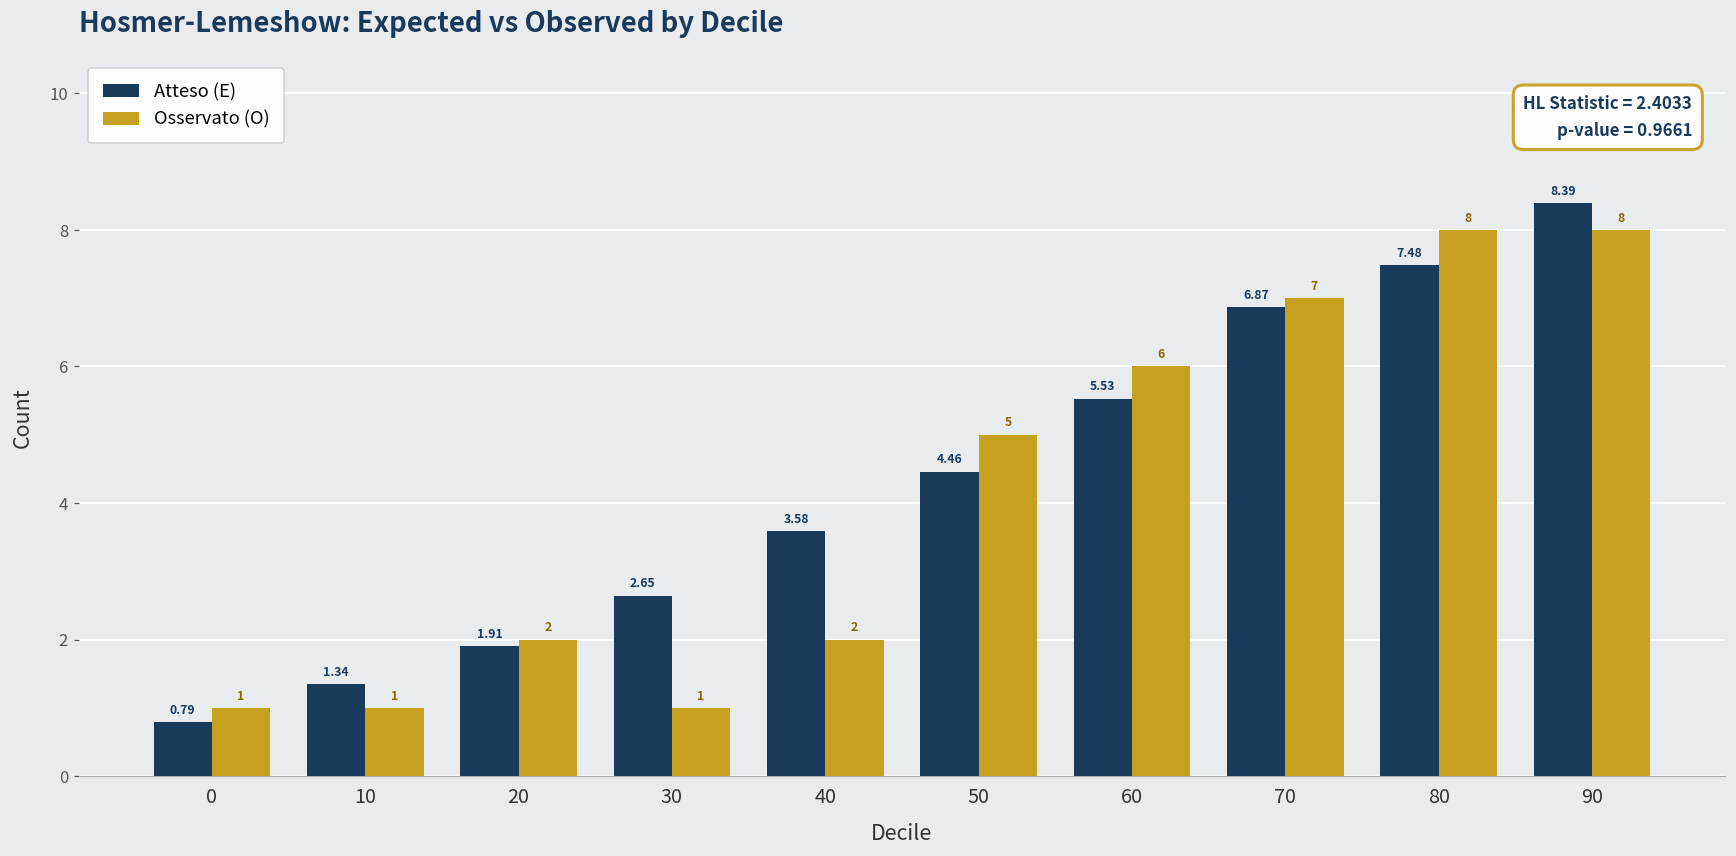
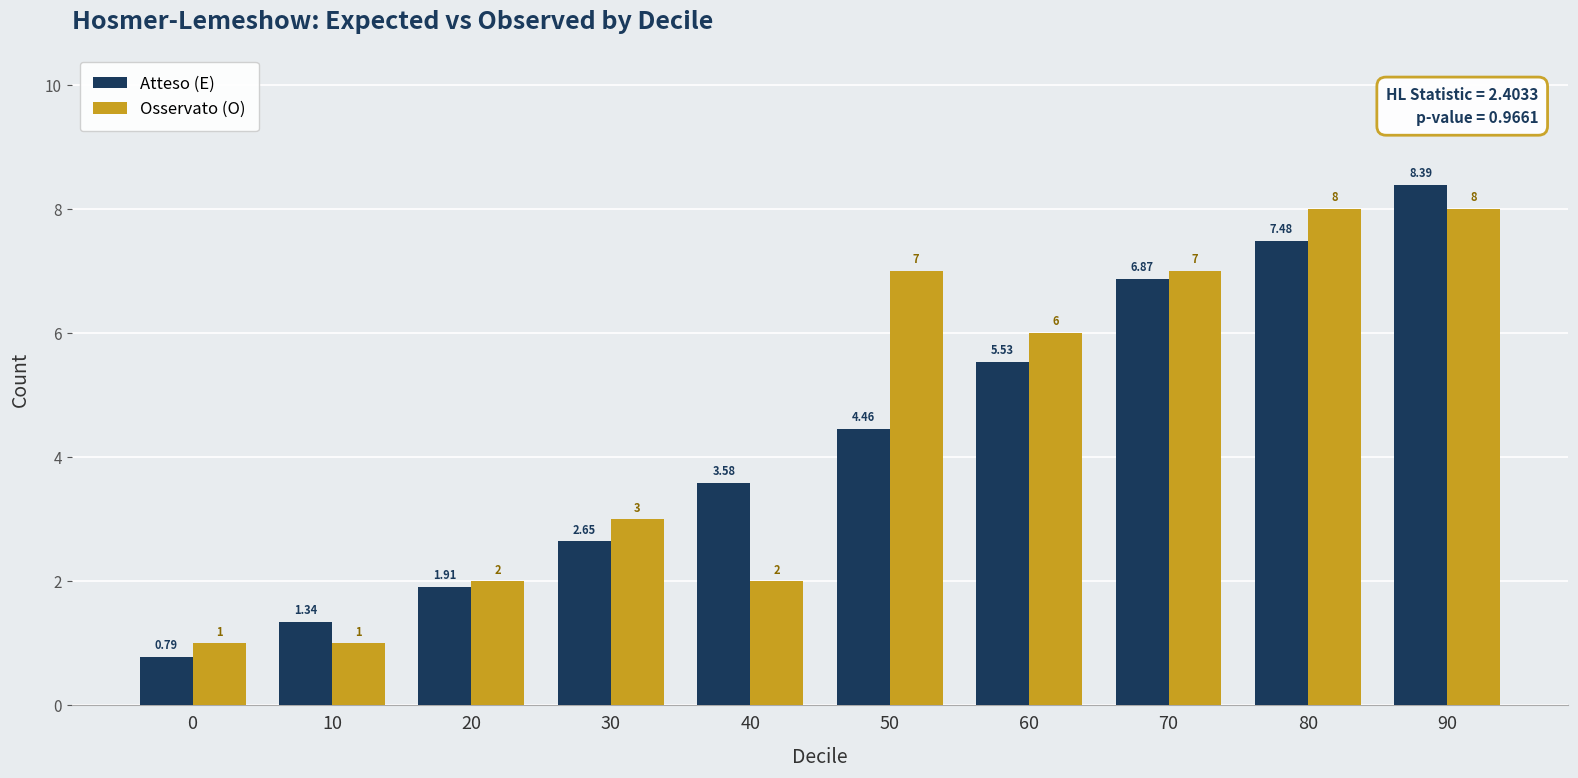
Osservato (O), 30: 1 -> 3
Osservato (O), 50: 5 -> 7
